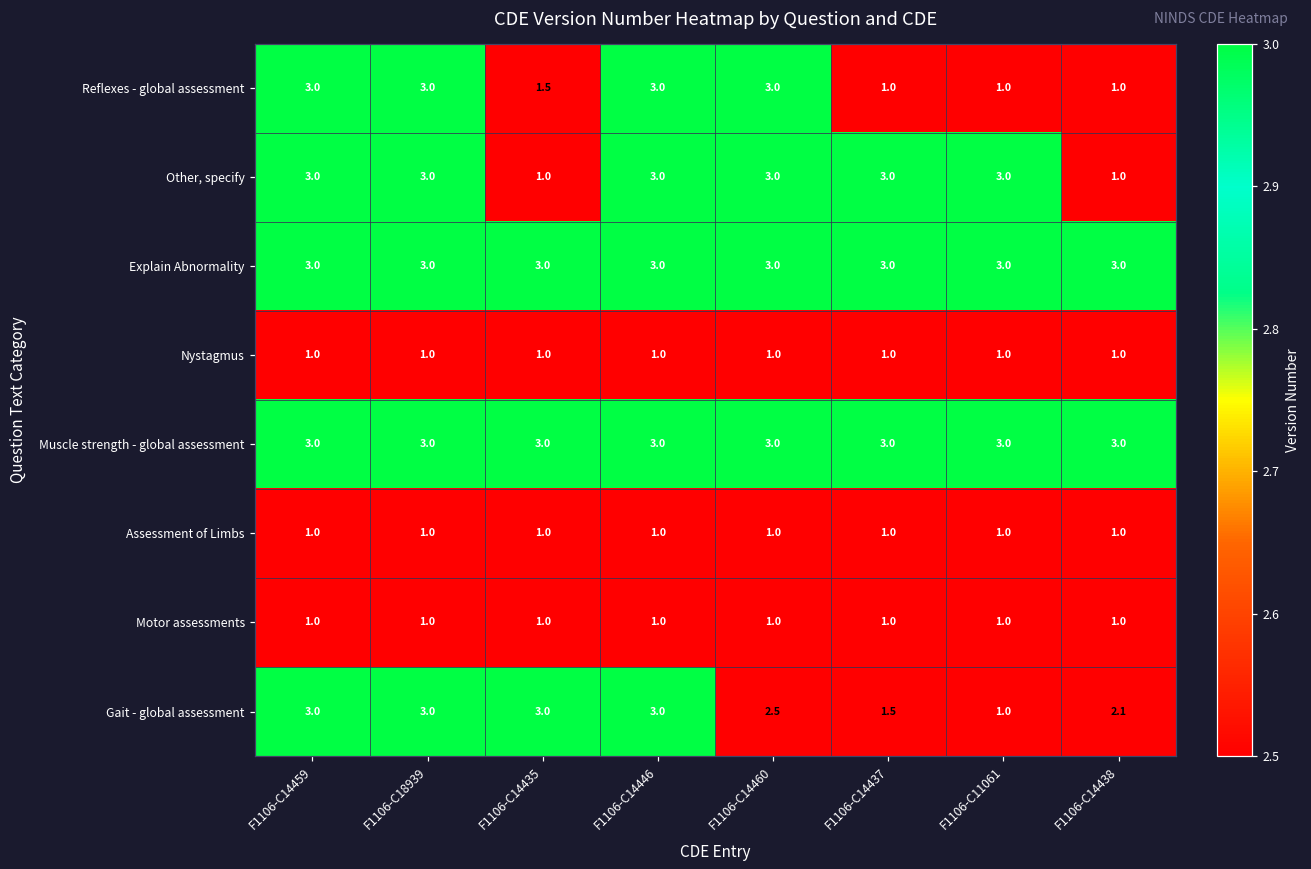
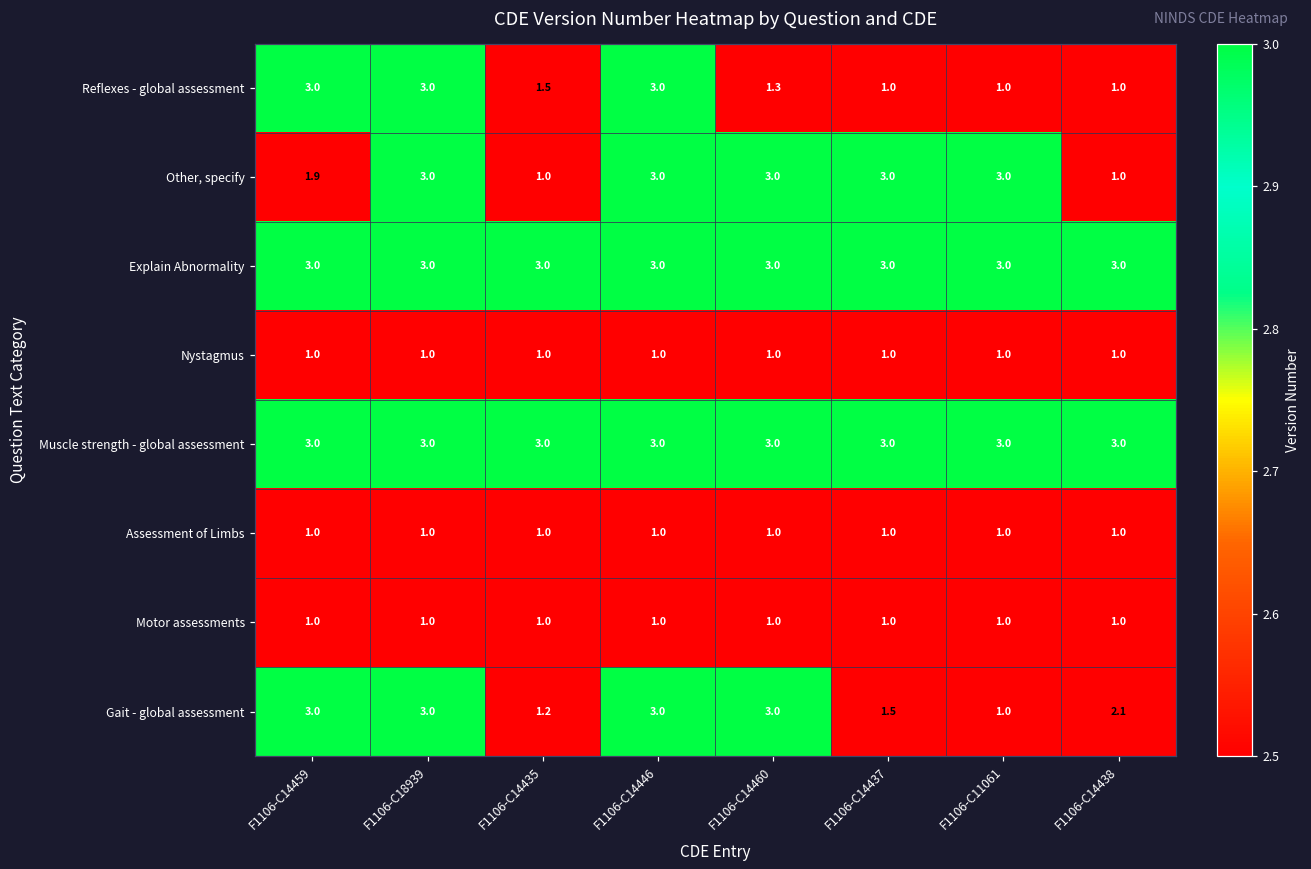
Reflexes - global assessment, F1106-C14460: 3.0 -> 1.3
Other, specify, F1106-C14459: 3.0 -> 1.9
Gait - global assessment, F1106-C14435: 3.0 -> 1.2
Gait - global assessment, F1106-C14460: 2.5 -> 3.0
